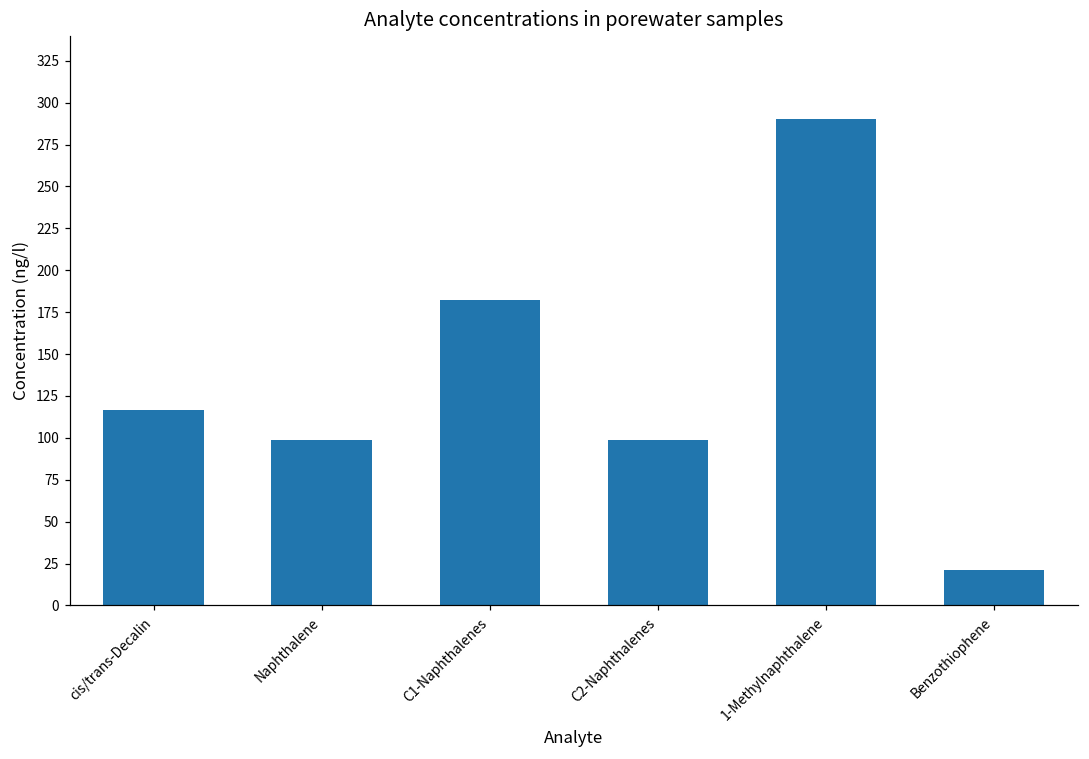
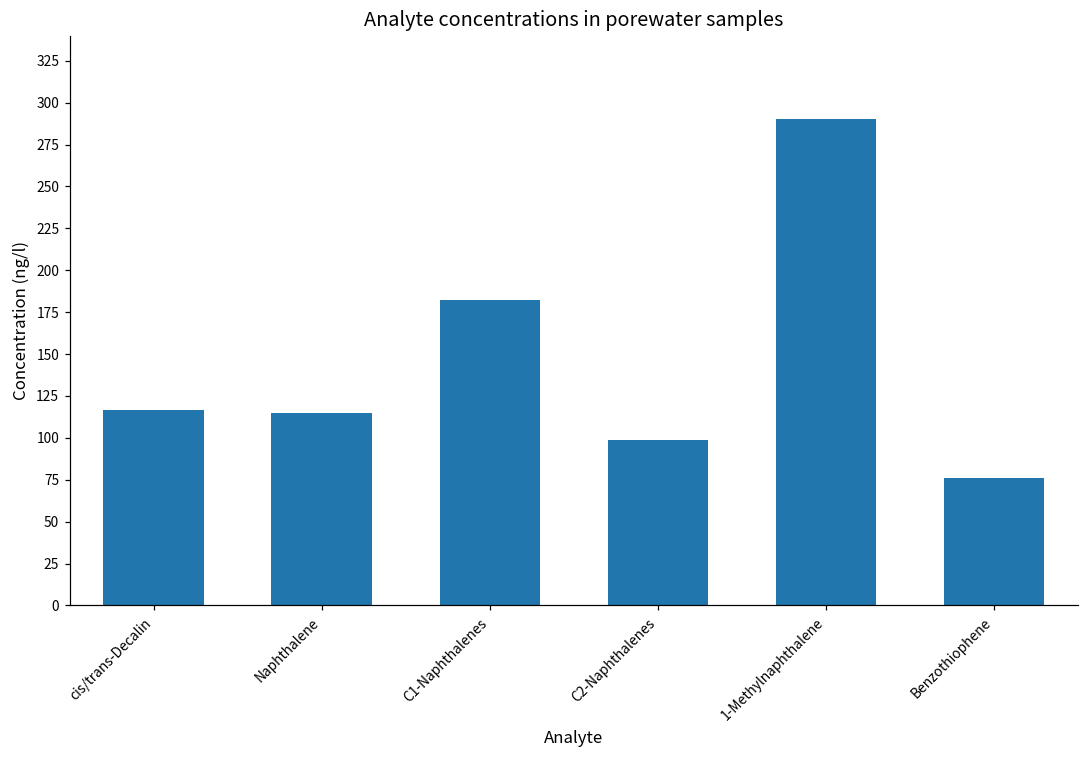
Naphthalene: 99 -> 115
Benzothiophene: 21 -> 76
